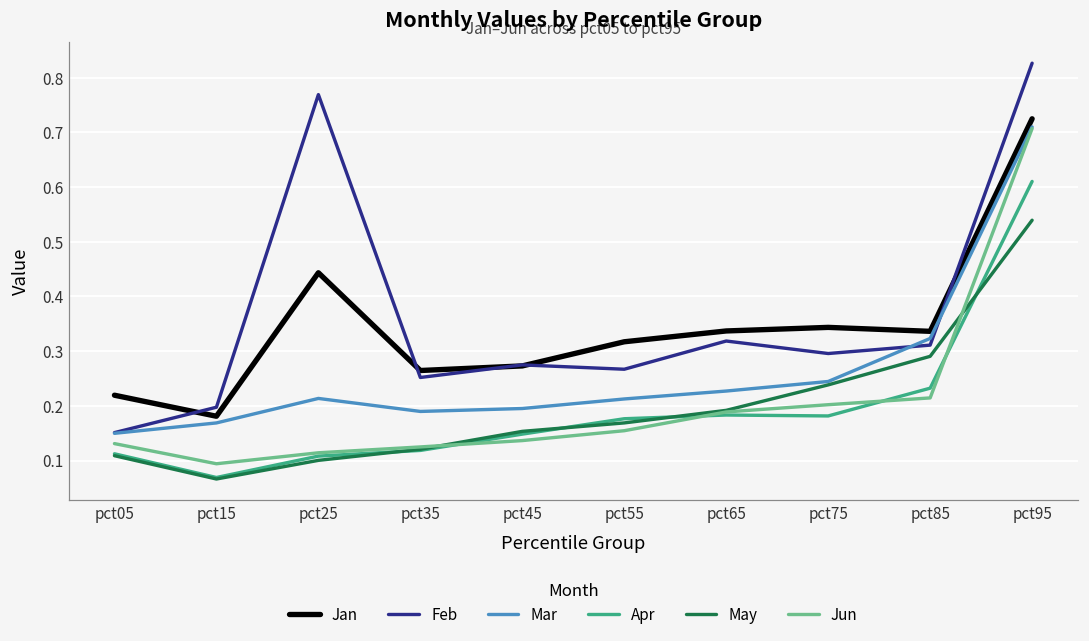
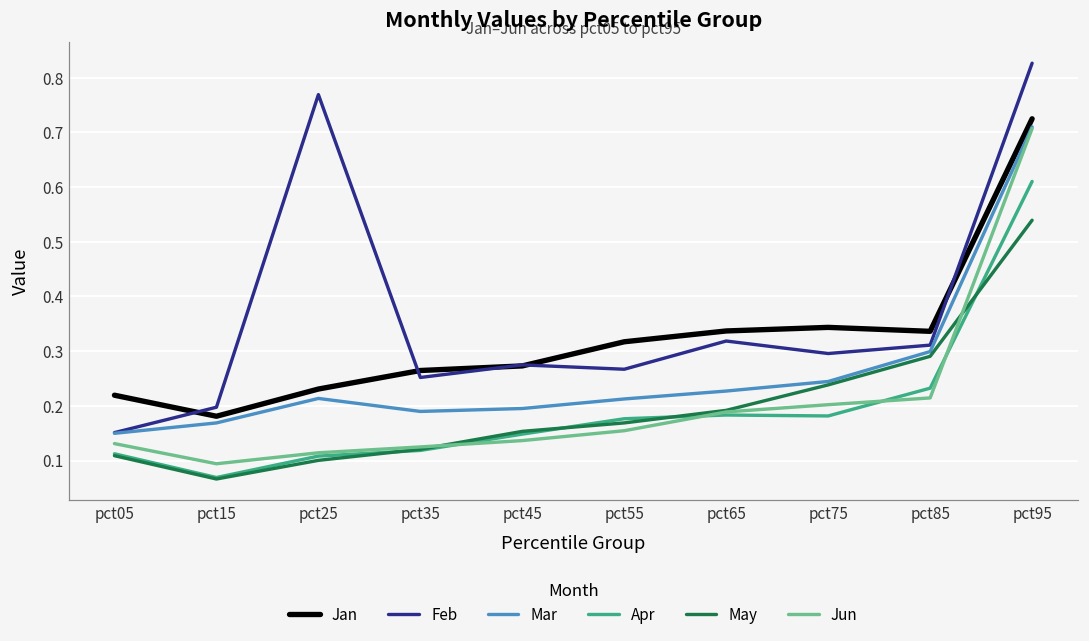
Jan, pct25: 0.44 -> 0.23
Mar, pct85: 0.32 -> 0.30
